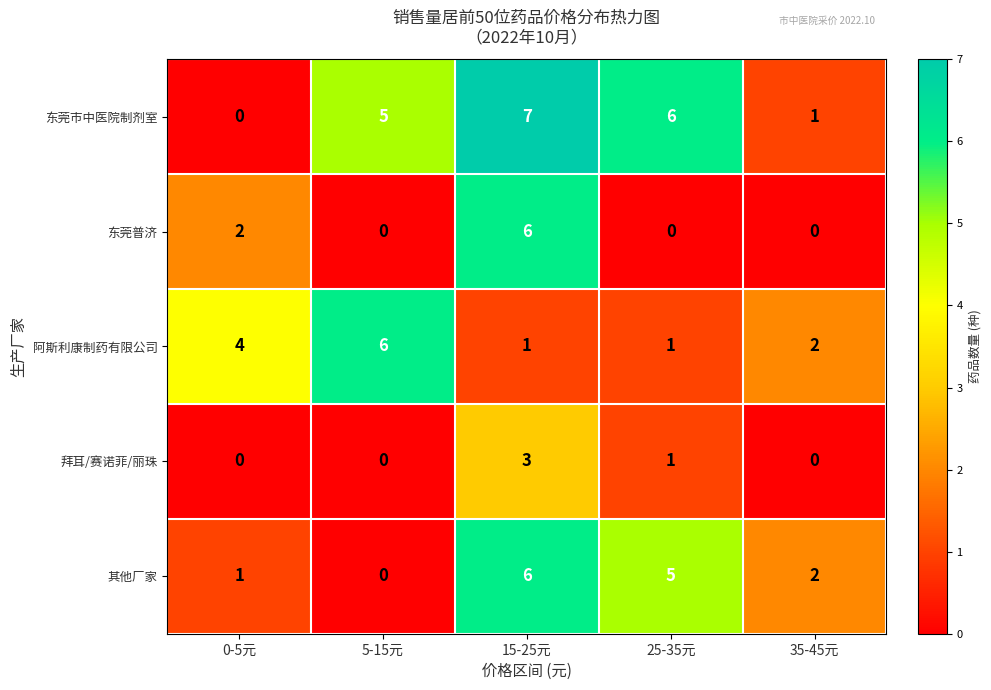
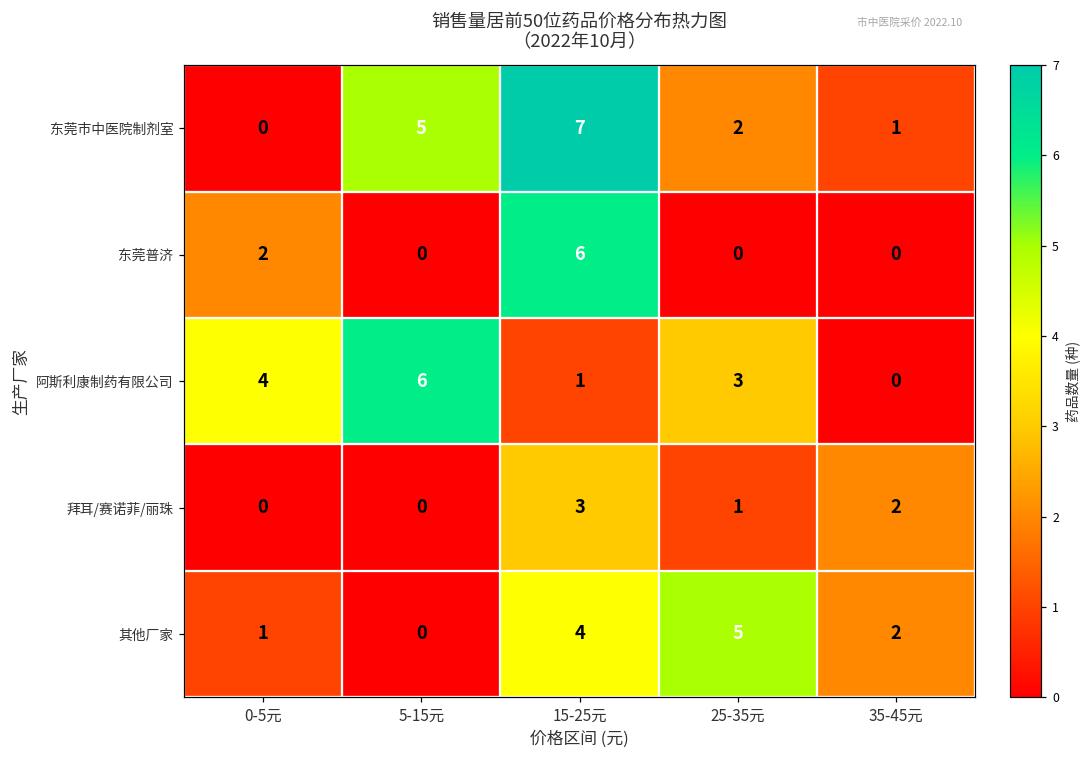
东莞市中医院制剂室, 25-35元: 6 -> 2
阿斯利康制药有限公司, 25-35元: 1 -> 3
阿斯利康制药有限公司, 35-45元: 2 -> 0
拜耳/赛诺菲/丽珠, 35-45元: 0 -> 2
其他厂家, 15-25元: 6 -> 4
